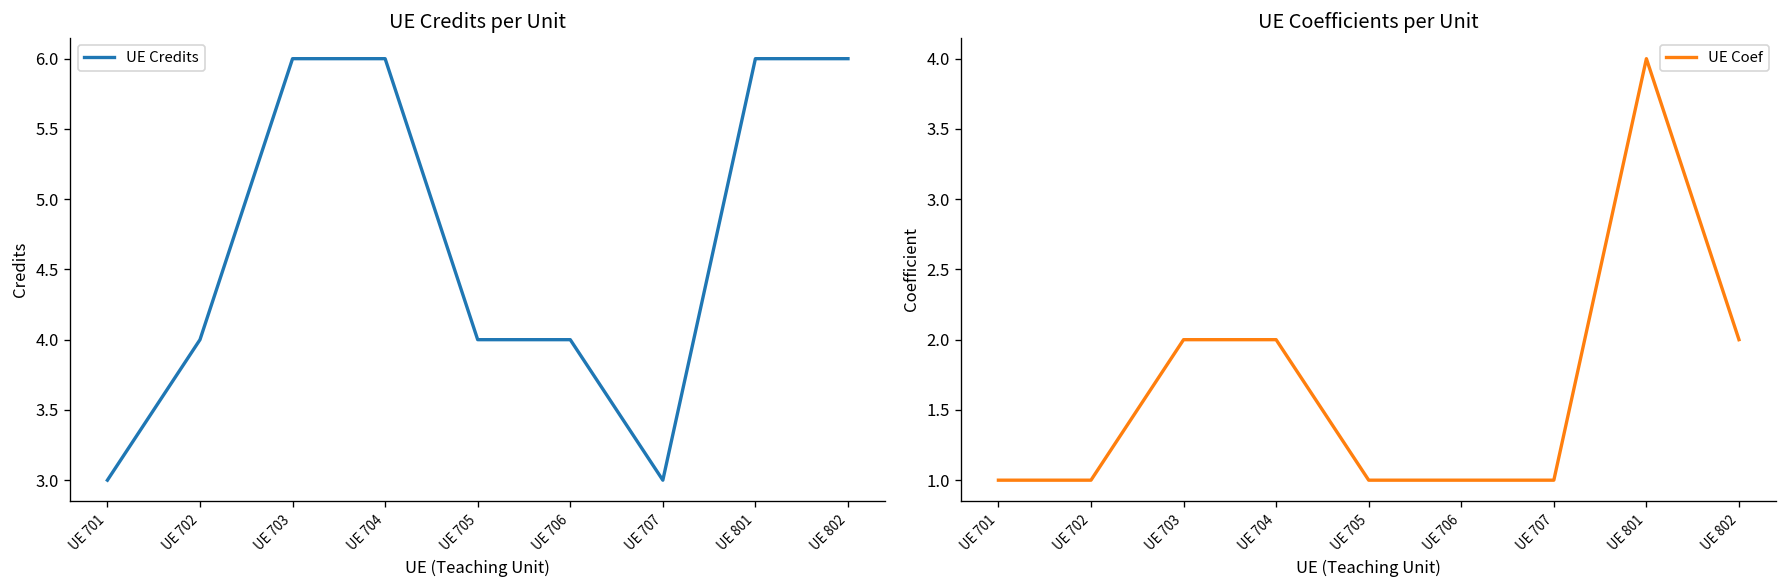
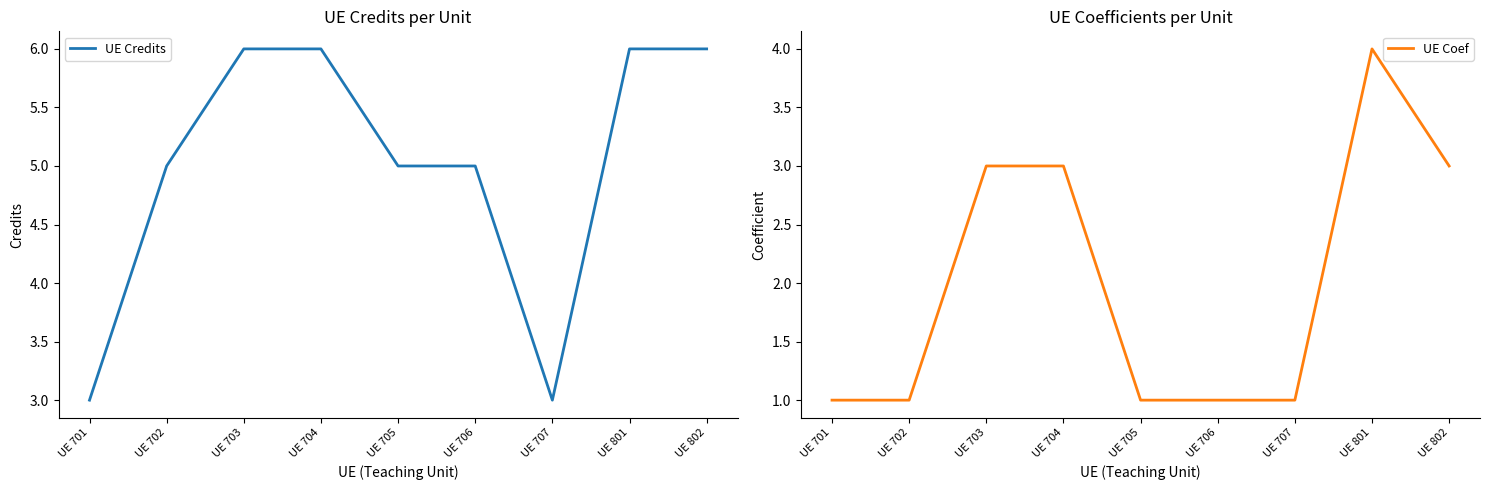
UE Credits per Unit, UE 702: 4 -> 5
UE Credits per Unit, UE 705: 4 -> 5
UE Credits per Unit, UE 706: 4 -> 5
UE Coefficients per Unit, UE 703: 2 -> 3
UE Coefficients per Unit, UE 704: 2 -> 3
UE Coefficients per Unit, UE 802: 2 -> 3
